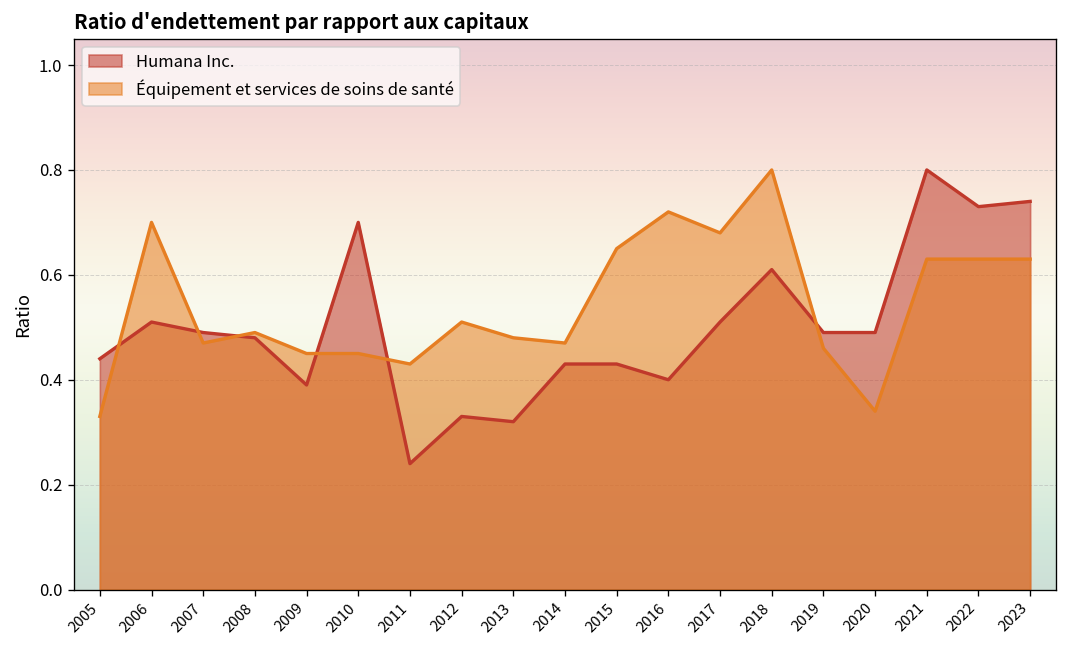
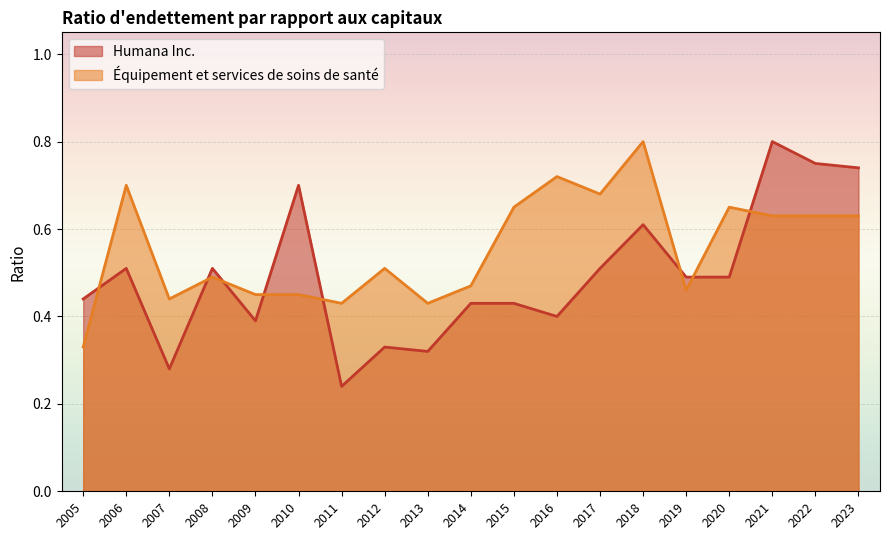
Humana Inc., 2007: 0.49 -> 0.28
Équipement et services de soins de santé, 2007: 0.47 -> 0.44
Humana Inc., 2008: 0.48 -> 0.51
Équipement et services de soins de santé, 2013: 0.48 -> 0.43
Équipement et services de soins de santé, 2020: 0.34 -> 0.65
Humana Inc., 2022: 0.73 -> 0.75
